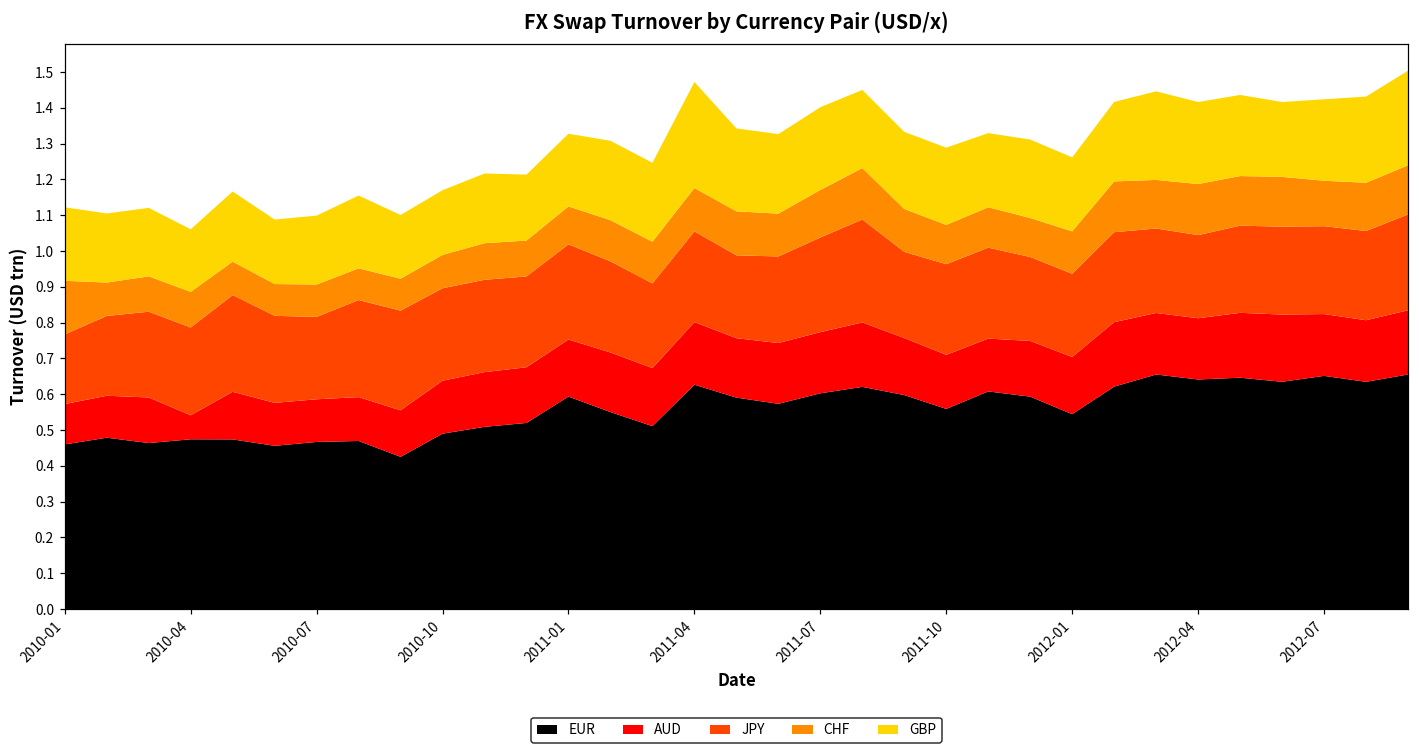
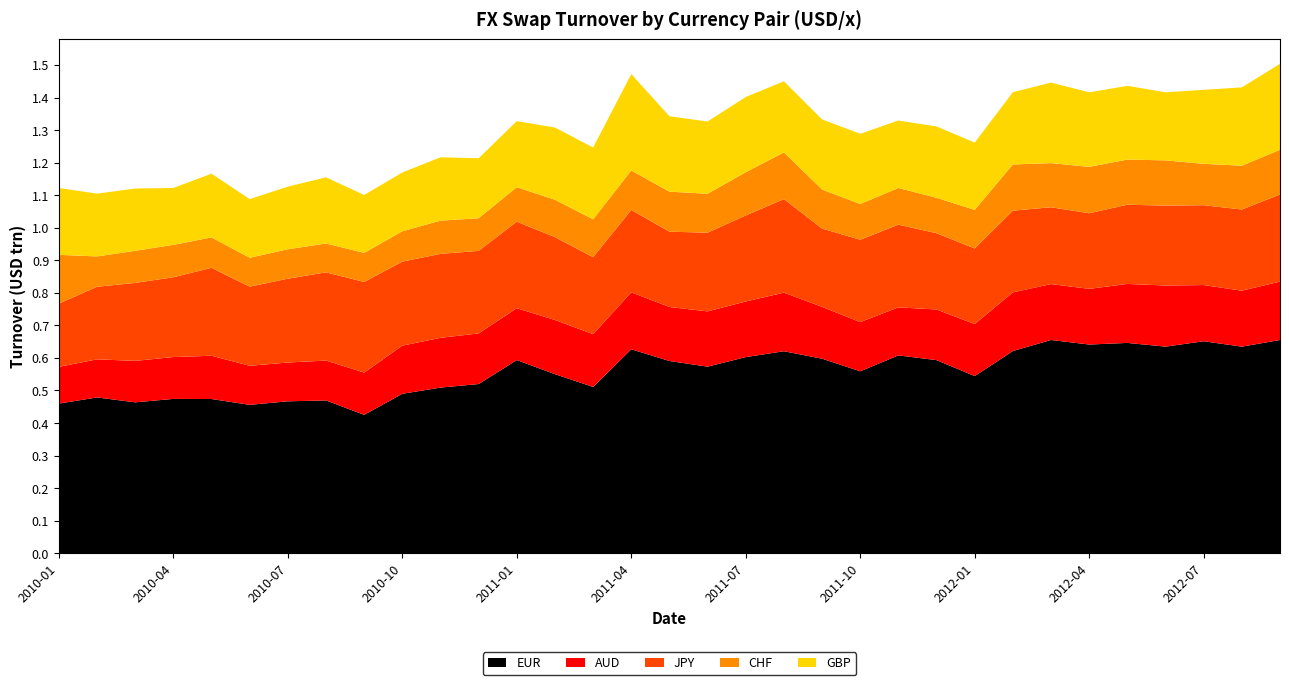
AUD, 2010-04: 0.07 -> 0.13
JPY, 2010-07: 0.23 -> 0.26
